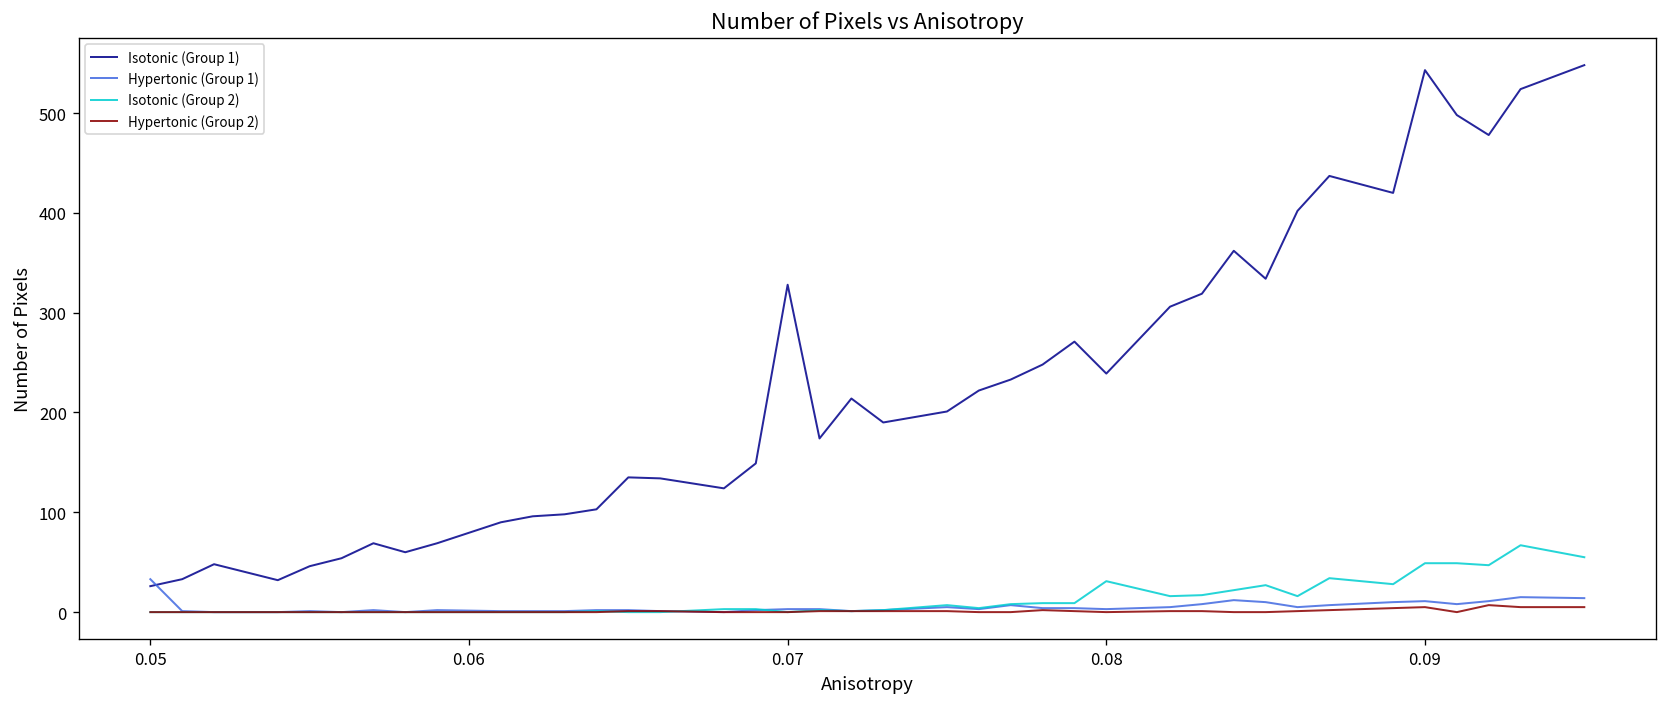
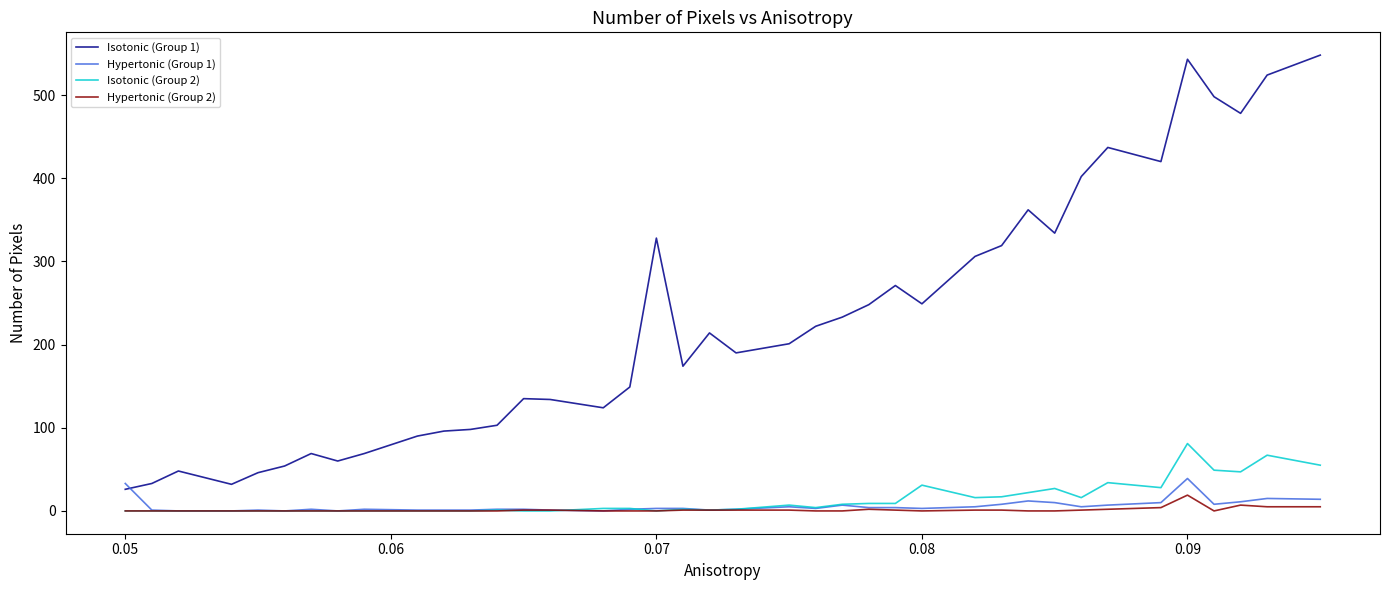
Isotonic (Group 1), 0.08: 240 -> 250
Hypertonic (Group 1), 0.09: 10 -> 40
Isotonic (Group 2), 0.09: 50 -> 80
Hypertonic (Group 2), 0.09: 10 -> 20
